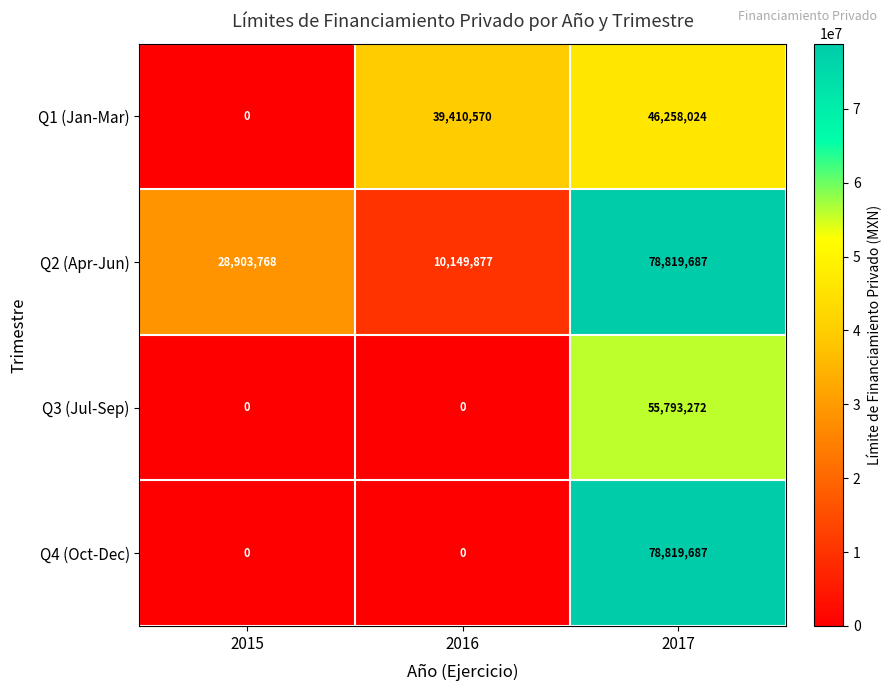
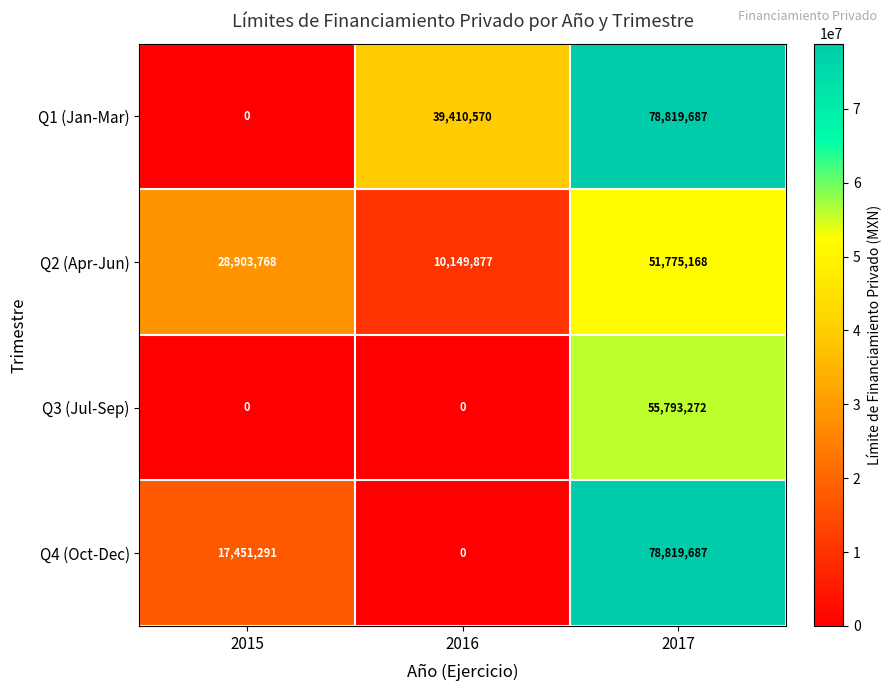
Q1 (Jan-Mar), 2017: 46,258,024 -> 78,819,687
Q2 (Apr-Jun), 2017: 78,819,687 -> 51,775,168
Q4 (Oct-Dec), 2015: 0 -> 17,451,291
